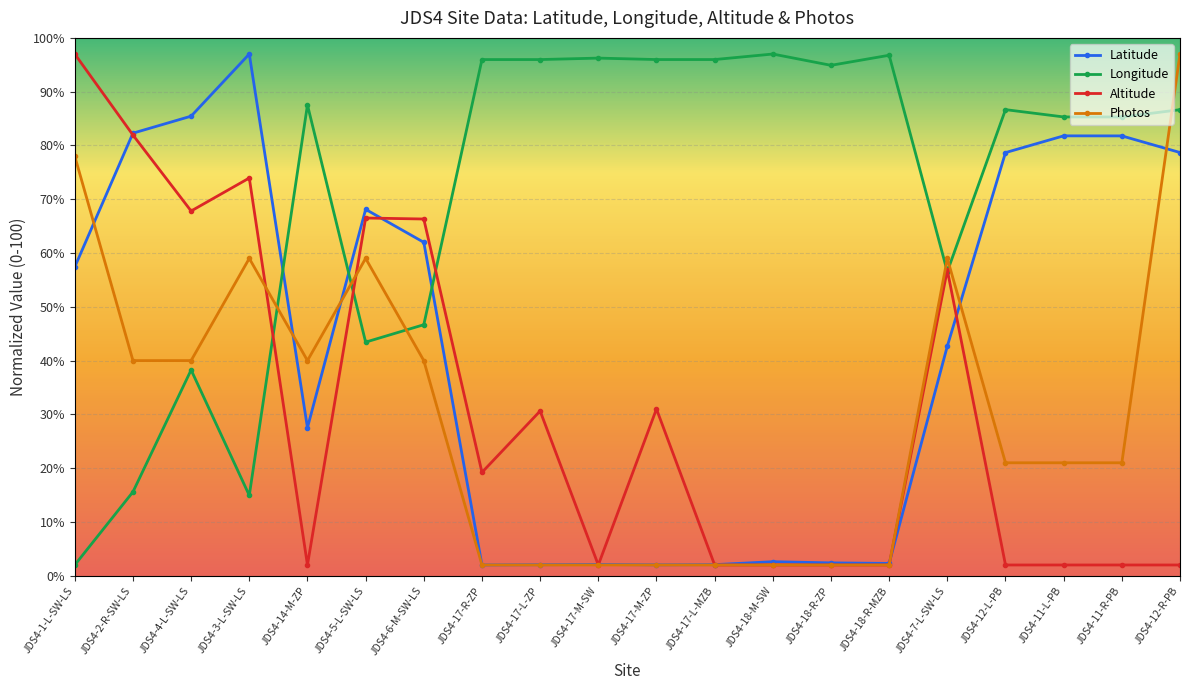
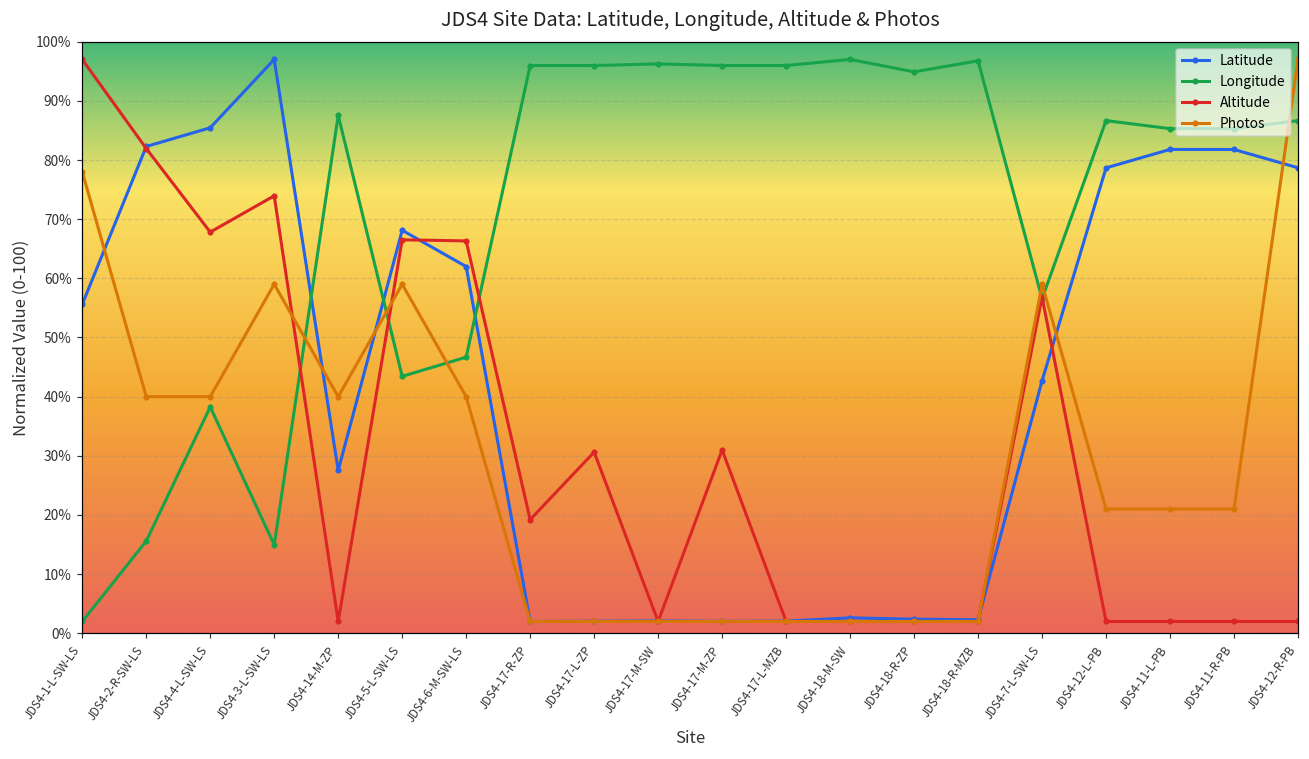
Latitude, JDS4-1-L-SW-LS: 57% -> 56%
